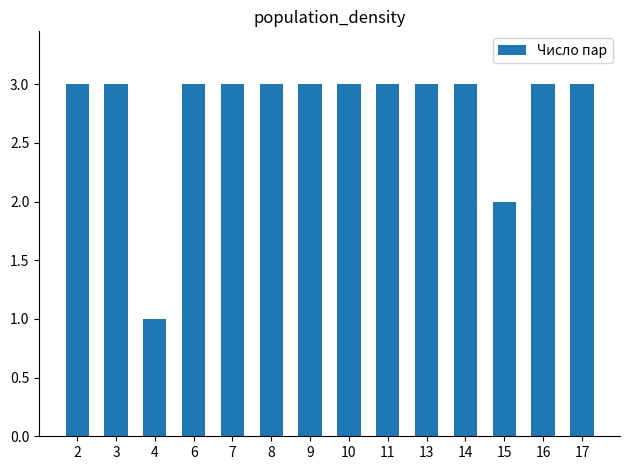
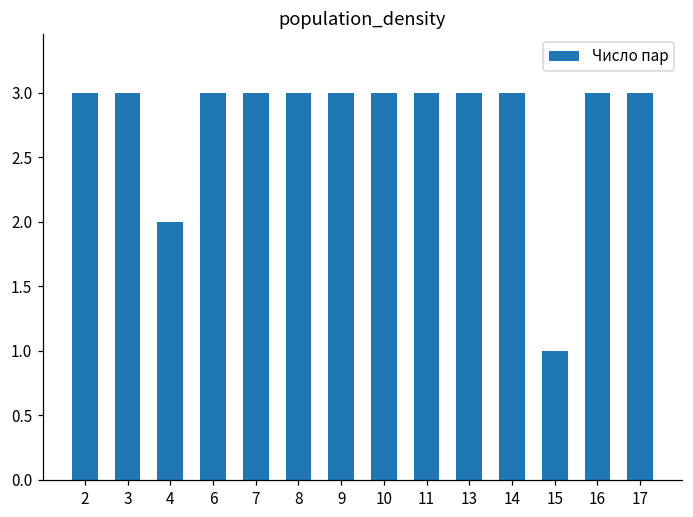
4: 1 -> 2
15: 2 -> 1
